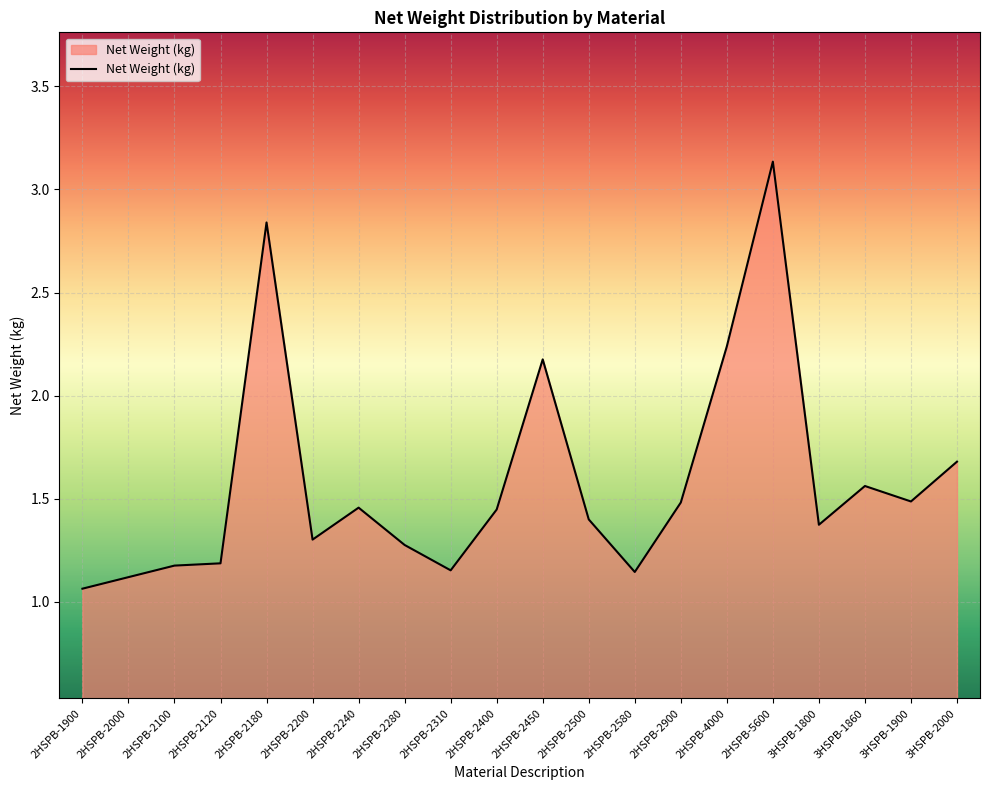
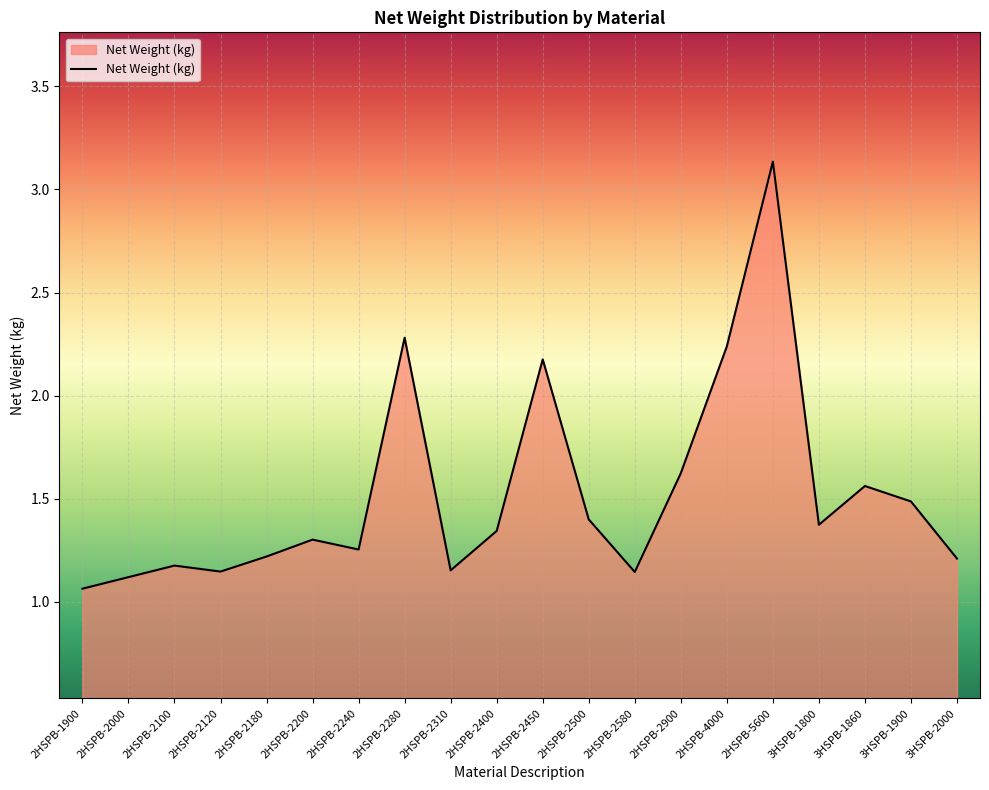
2HSPB-2120: 1.19 -> 1.15
2HSPB-2180: 2.84 -> 1.22
2HSPB-2240: 1.46 -> 1.25
2HSPB-2280: 1.28 -> 2.28
2HSPB-2400: 1.45 -> 1.34
2HSPB-2900: 1.48 -> 1.62
3HSPB-2000: 1.68 -> 1.21
